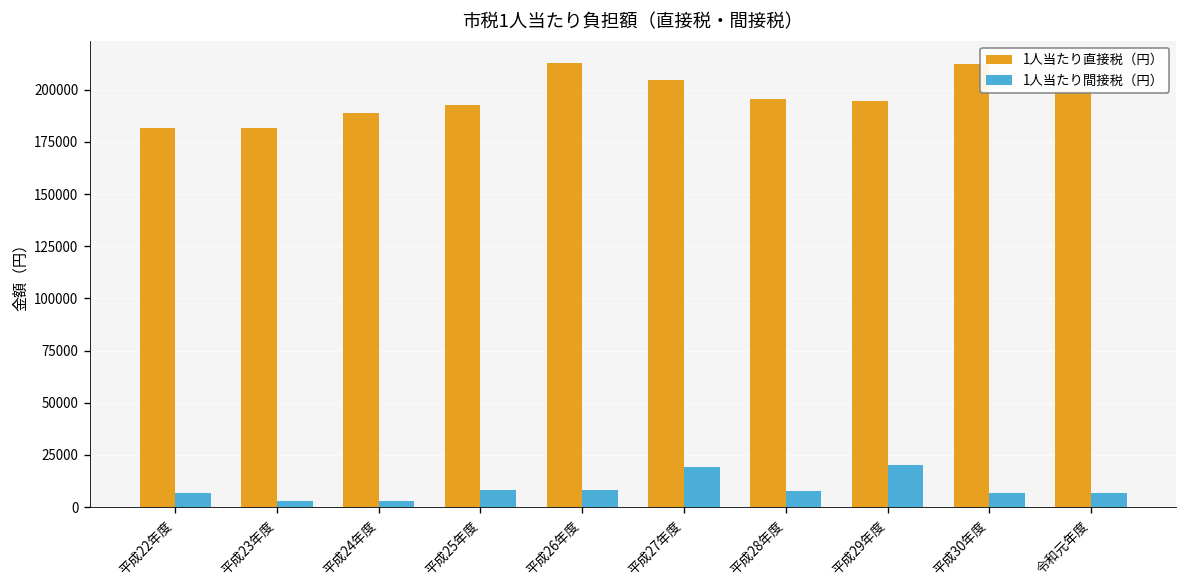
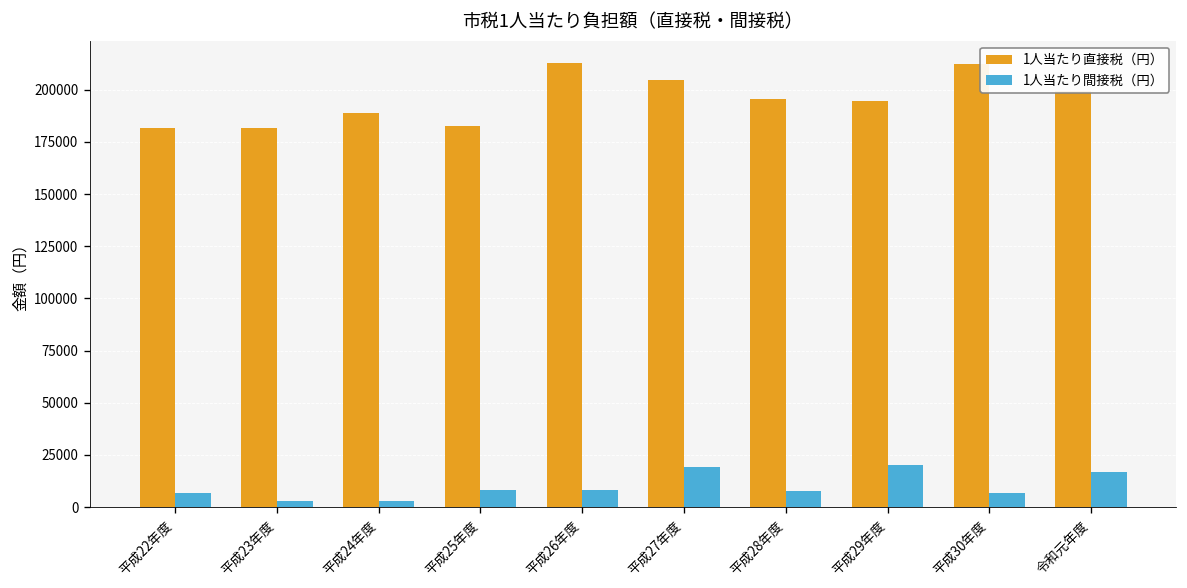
1人当たり直接税（円）, 平成25年度: 193000 -> 183000
1人当たり間接税（円）, 令和元年度: 7000 -> 17000
